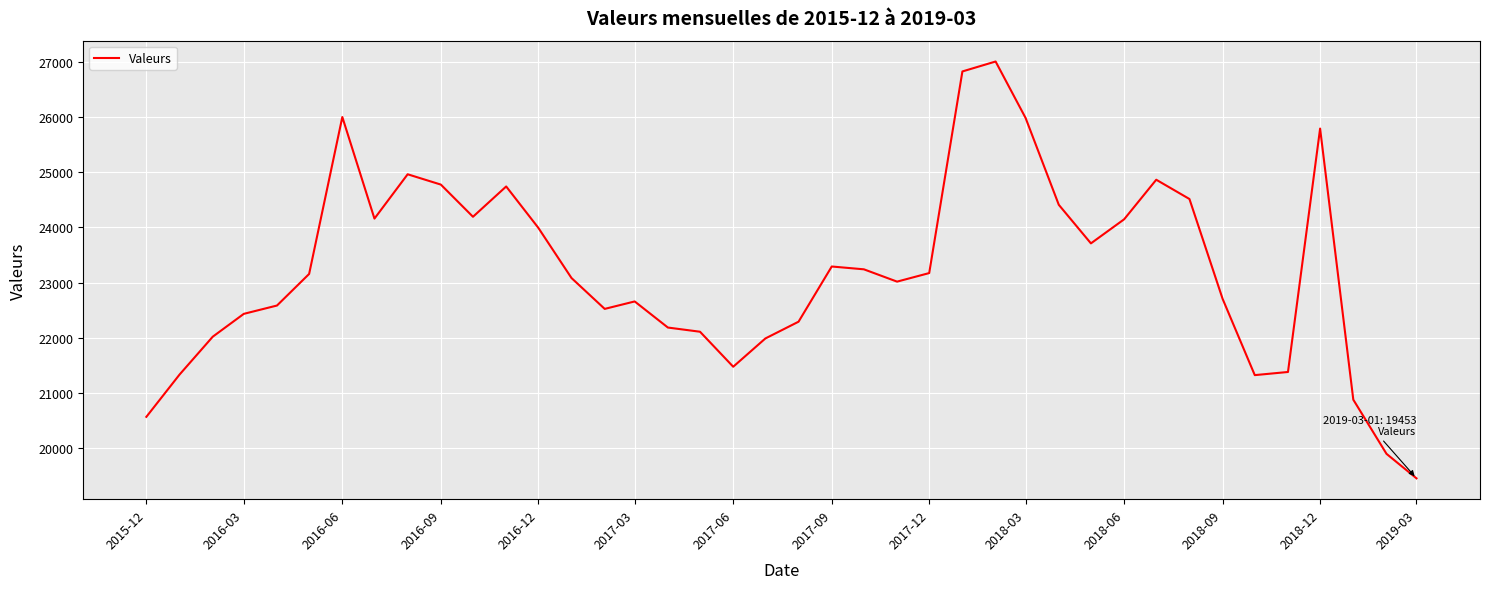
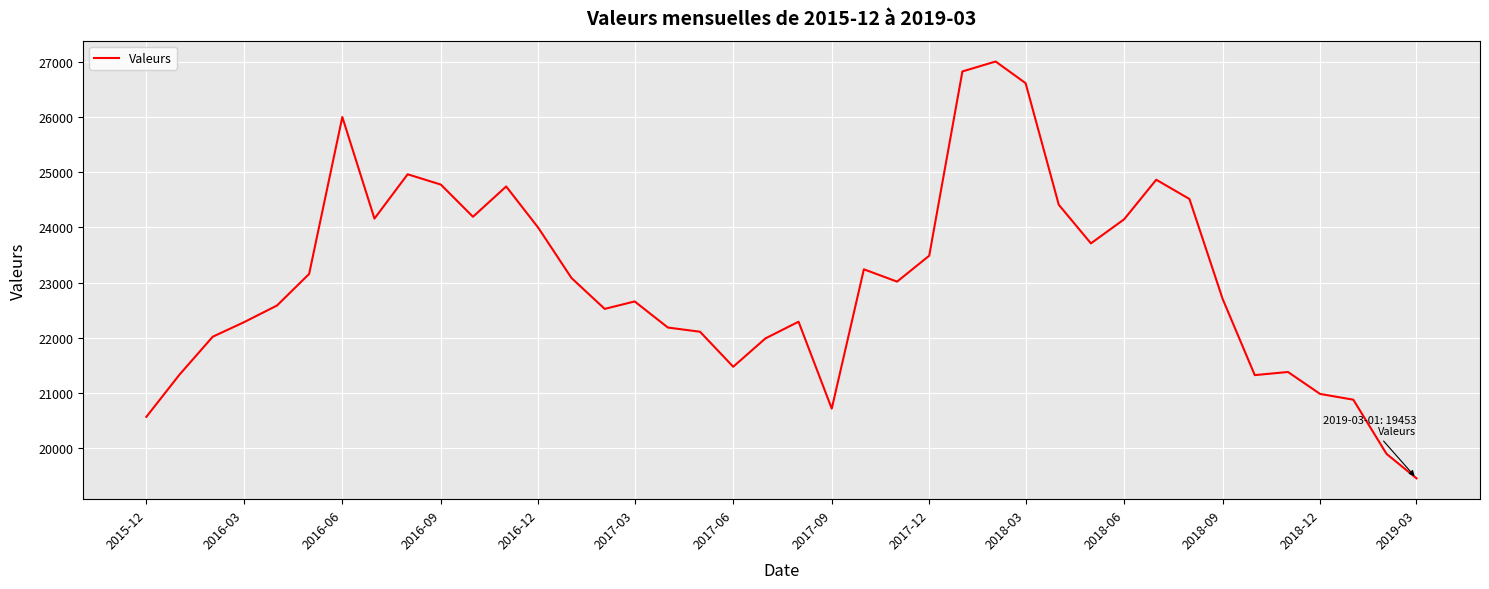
2016-03: 22400 -> 22300
2017-09: 23300 -> 20700
2017-12: 23200 -> 23500
2018-03: 26000 -> 26600
2018-12: 25800 -> 21000
